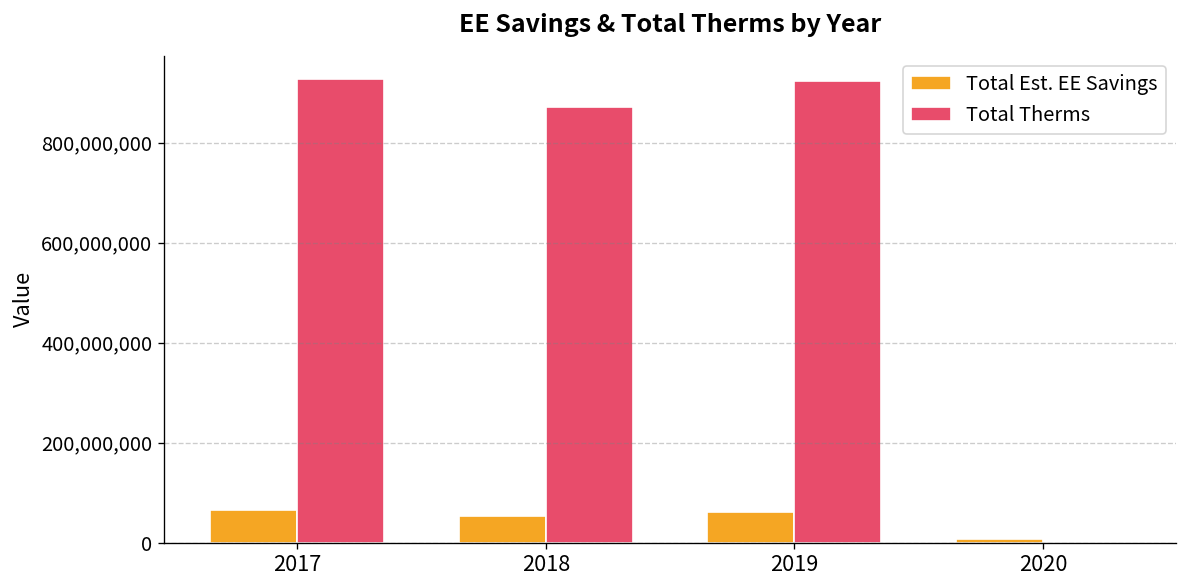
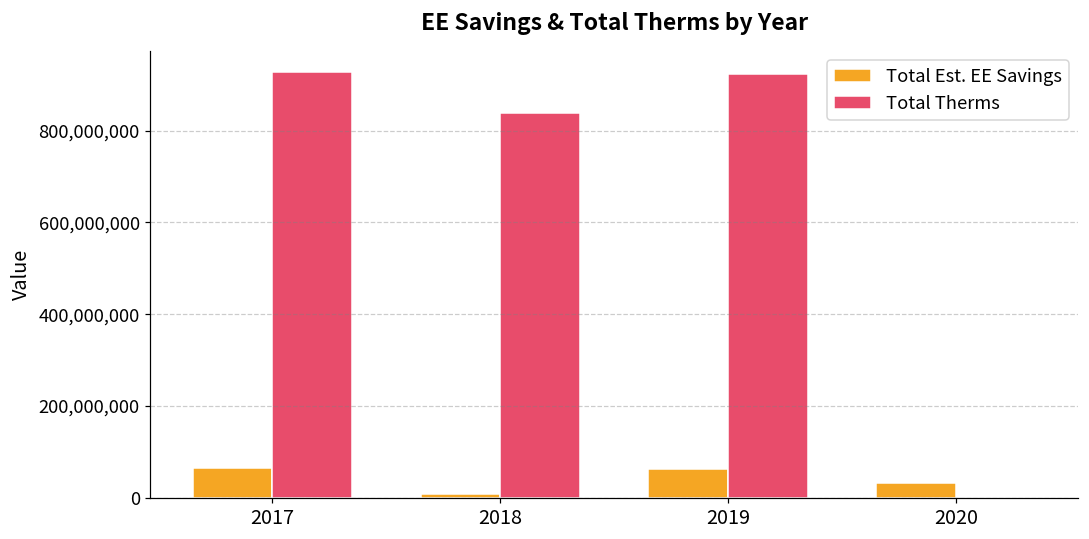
Total Est. EE Savings, 2018: 50,000,000 -> 10,000,000
Total Therms, 2018: 870,000,000 -> 840,000,000
Total Est. EE Savings, 2020: 10,000,000 -> 30,000,000
